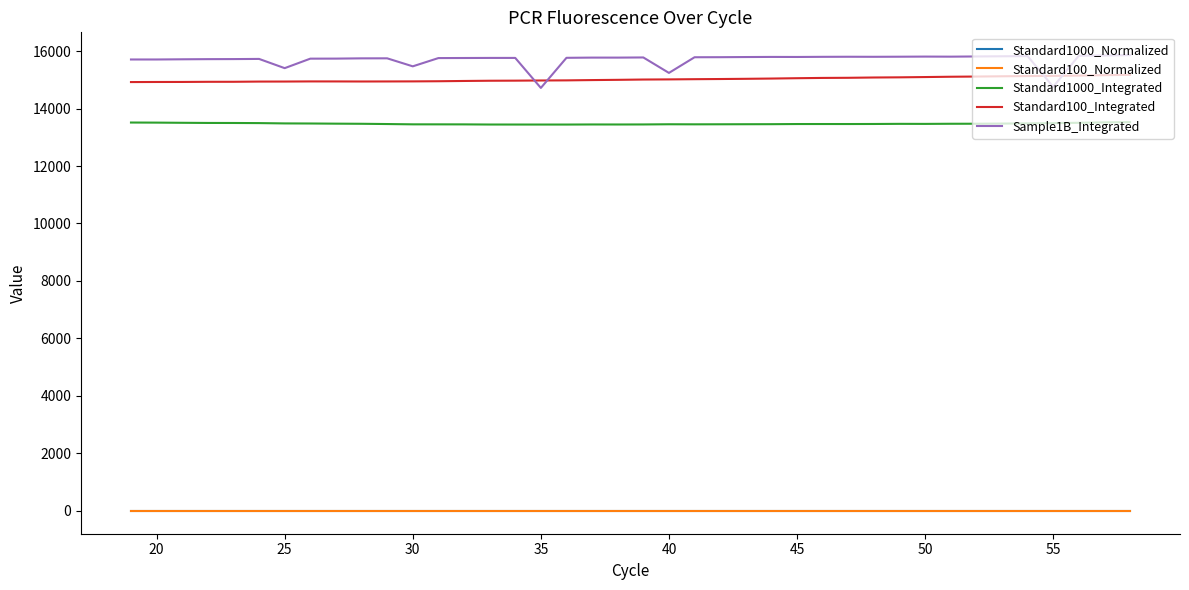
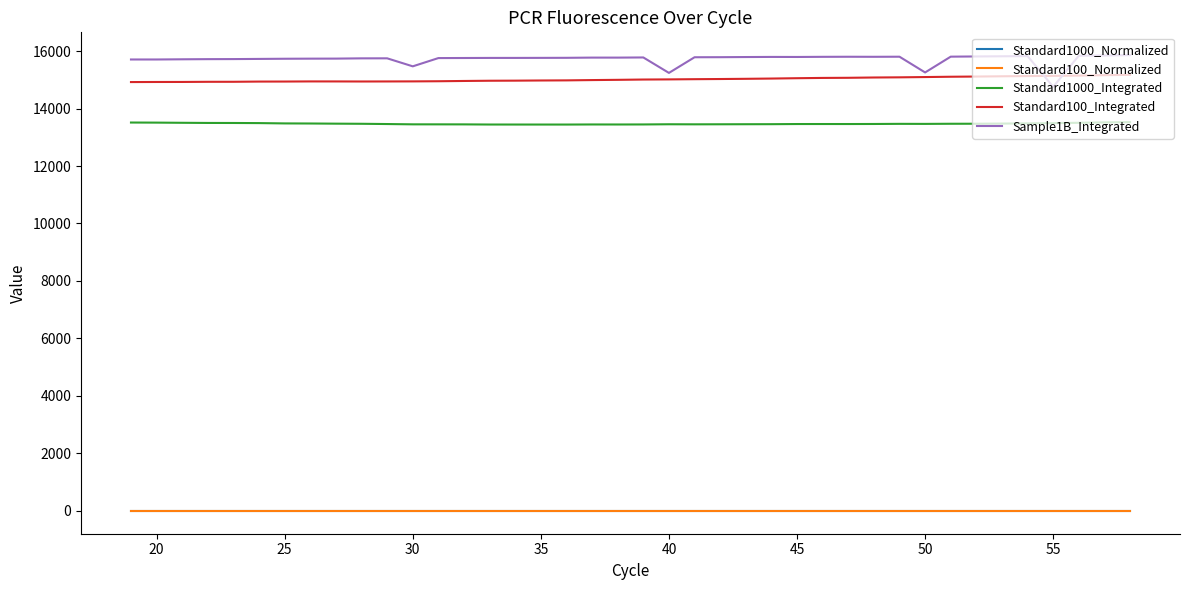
Sample1B_Integrated, 25: 15400 -> 15700
Sample1B_Integrated, 35: 14700 -> 15800
Sample1B_Integrated, 50: 15800 -> 15300
